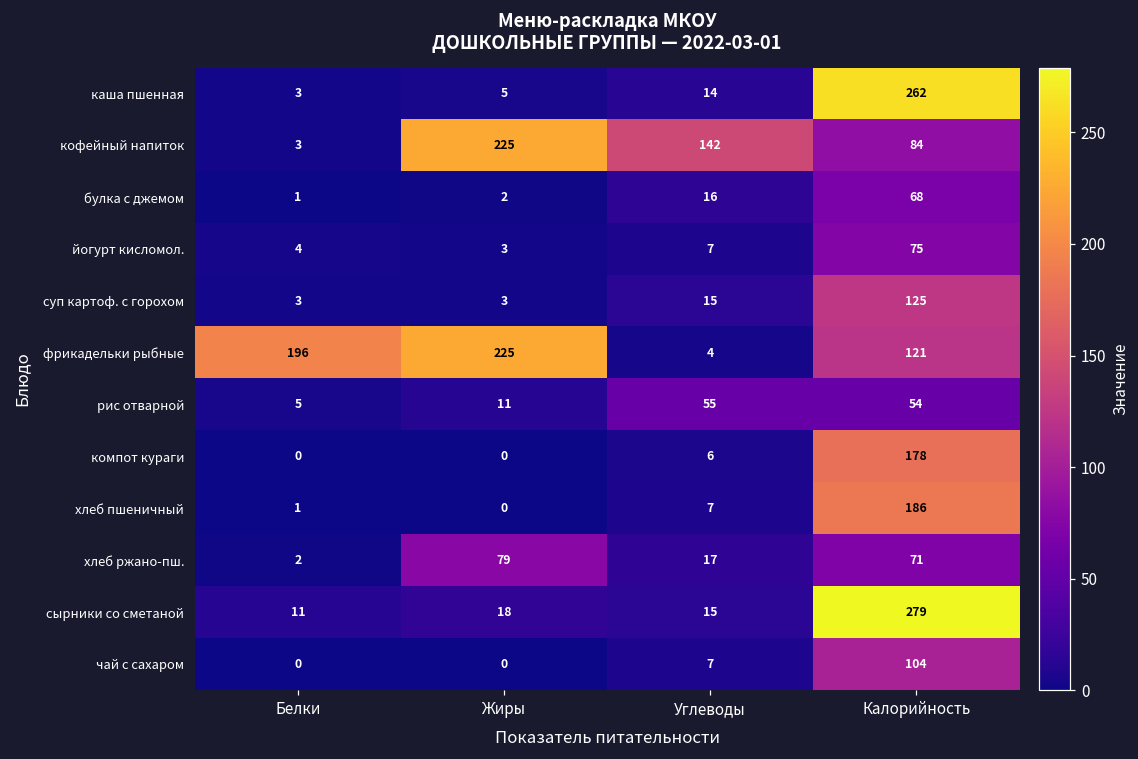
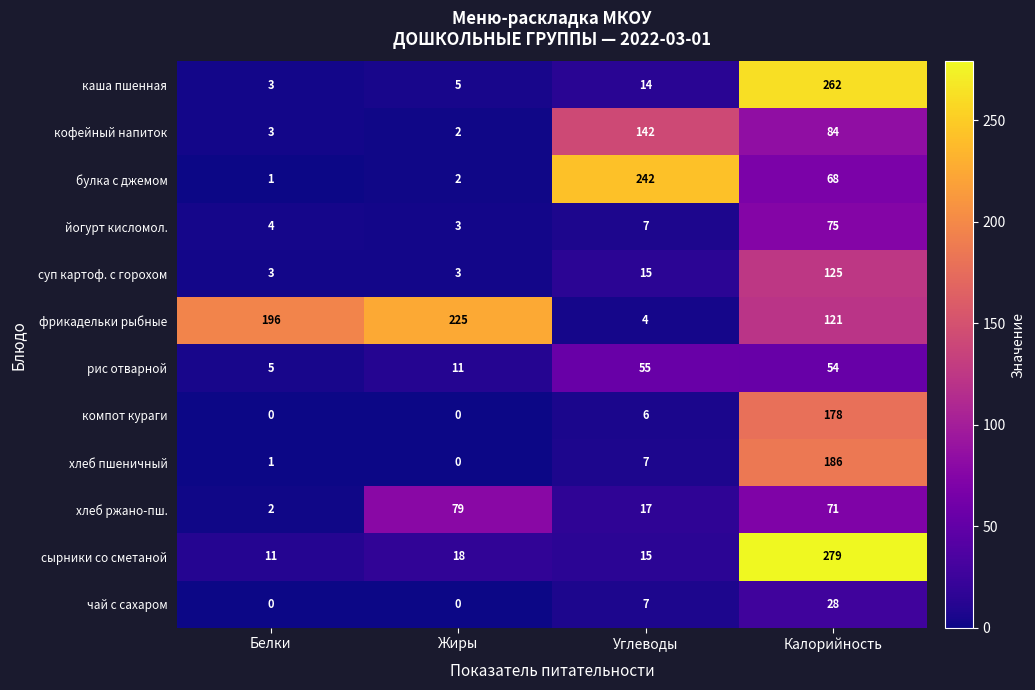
кофейный напиток, Жиры: 225 -> 2
булка с джемом, Углеводы: 16 -> 242
чай с сахаром, Калорийность: 104 -> 28
